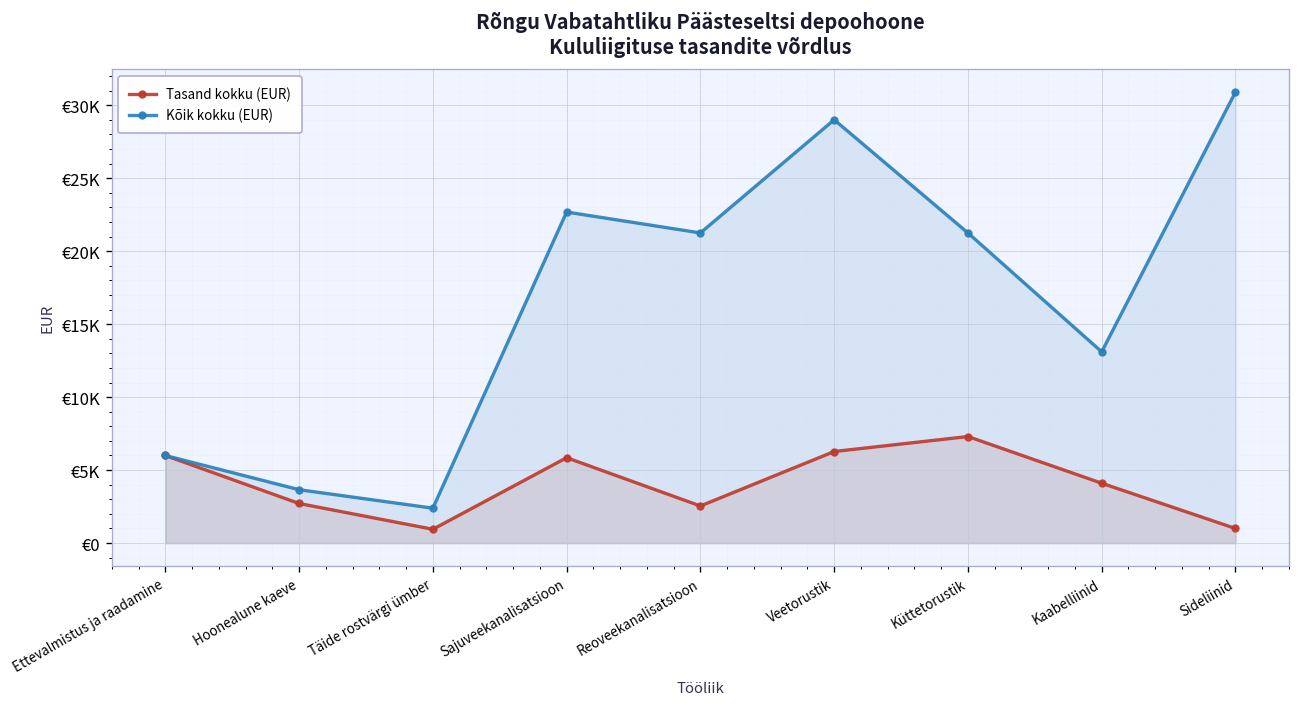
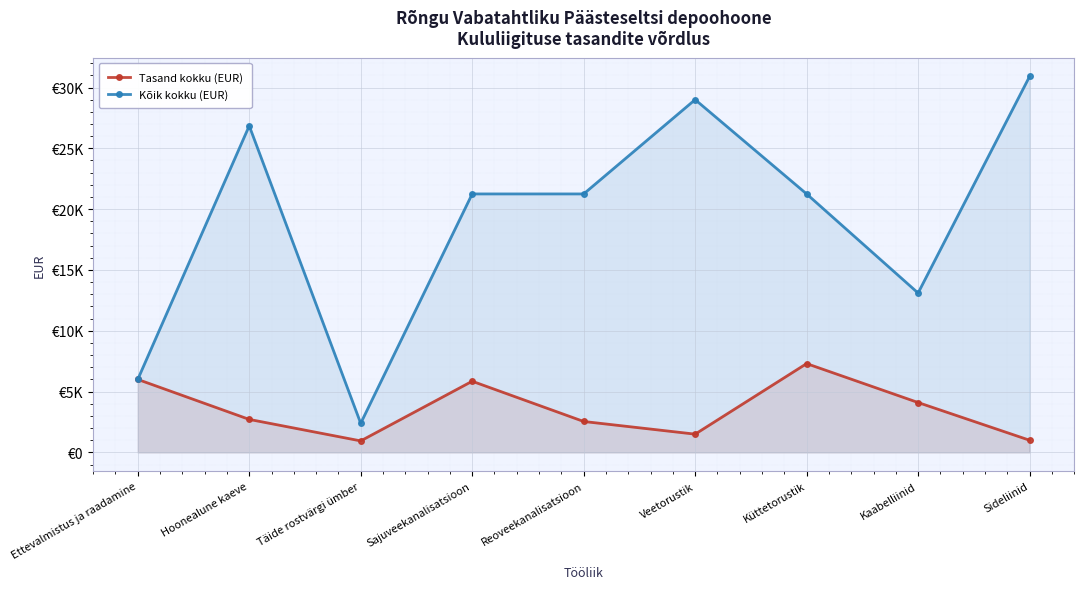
Kõik kokku (EUR), Hoonealune kaeve: €3700 -> €26800
Kõik kokku (EUR), Sajuveekanalisatsioon: €22700 -> €21300
Tasand kokku (EUR), Veetorustik: €6300 -> €1500
